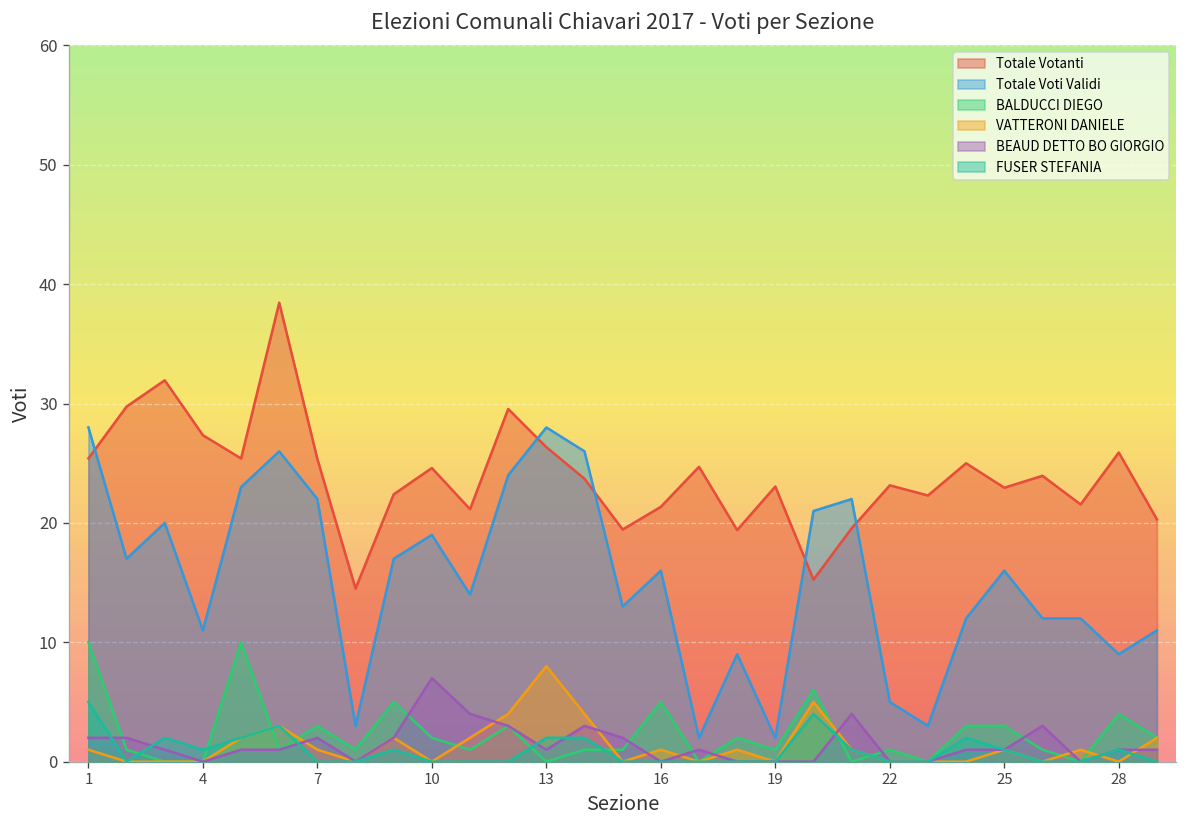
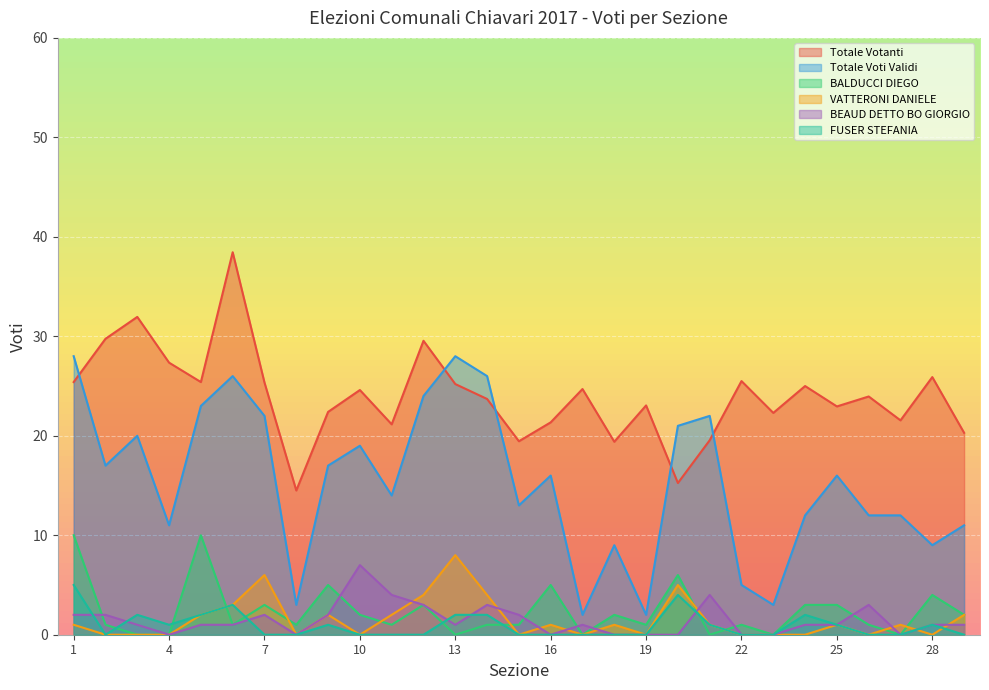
VATTERONI DANIELE, 7: 1 -> 6
Totale Votanti, 13: 26 -> 25
Totale Votanti, 22: 23 -> 26
